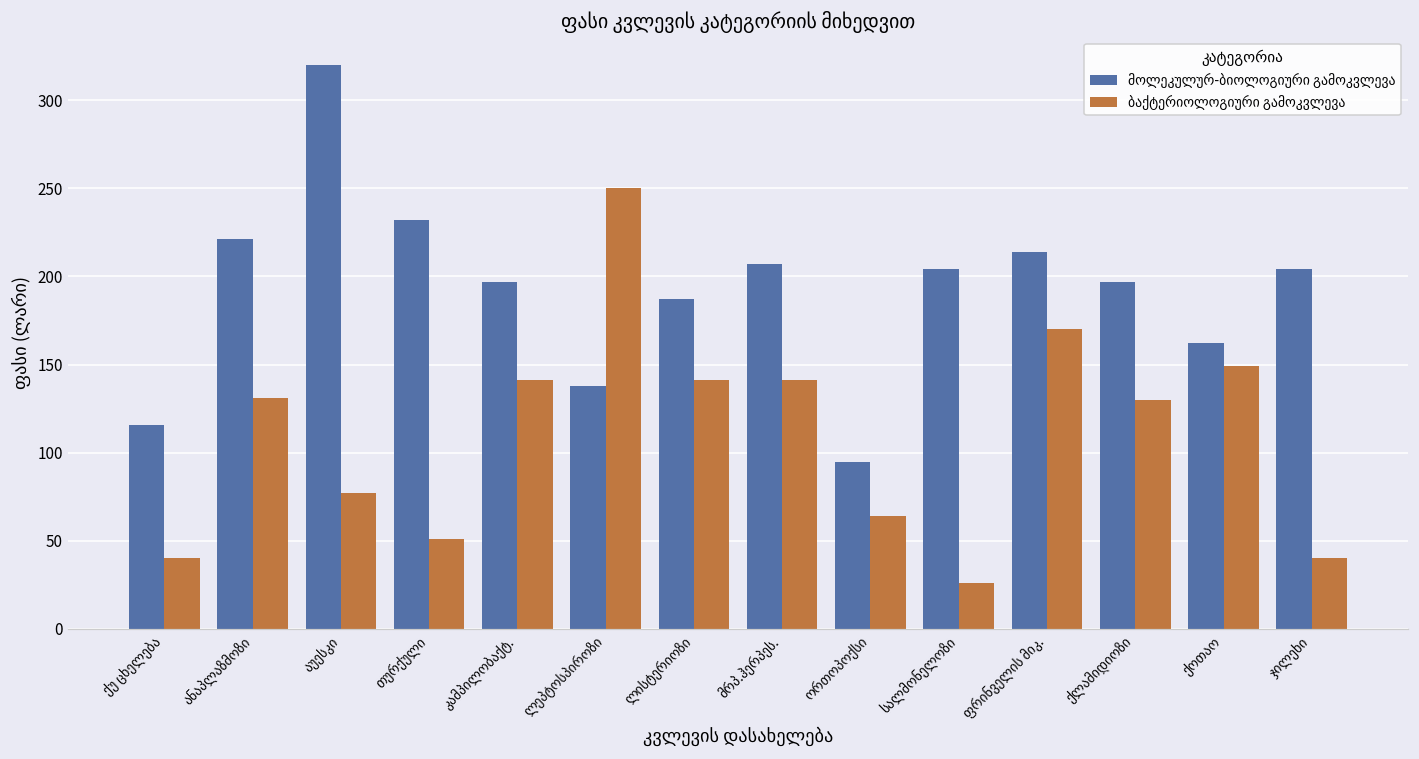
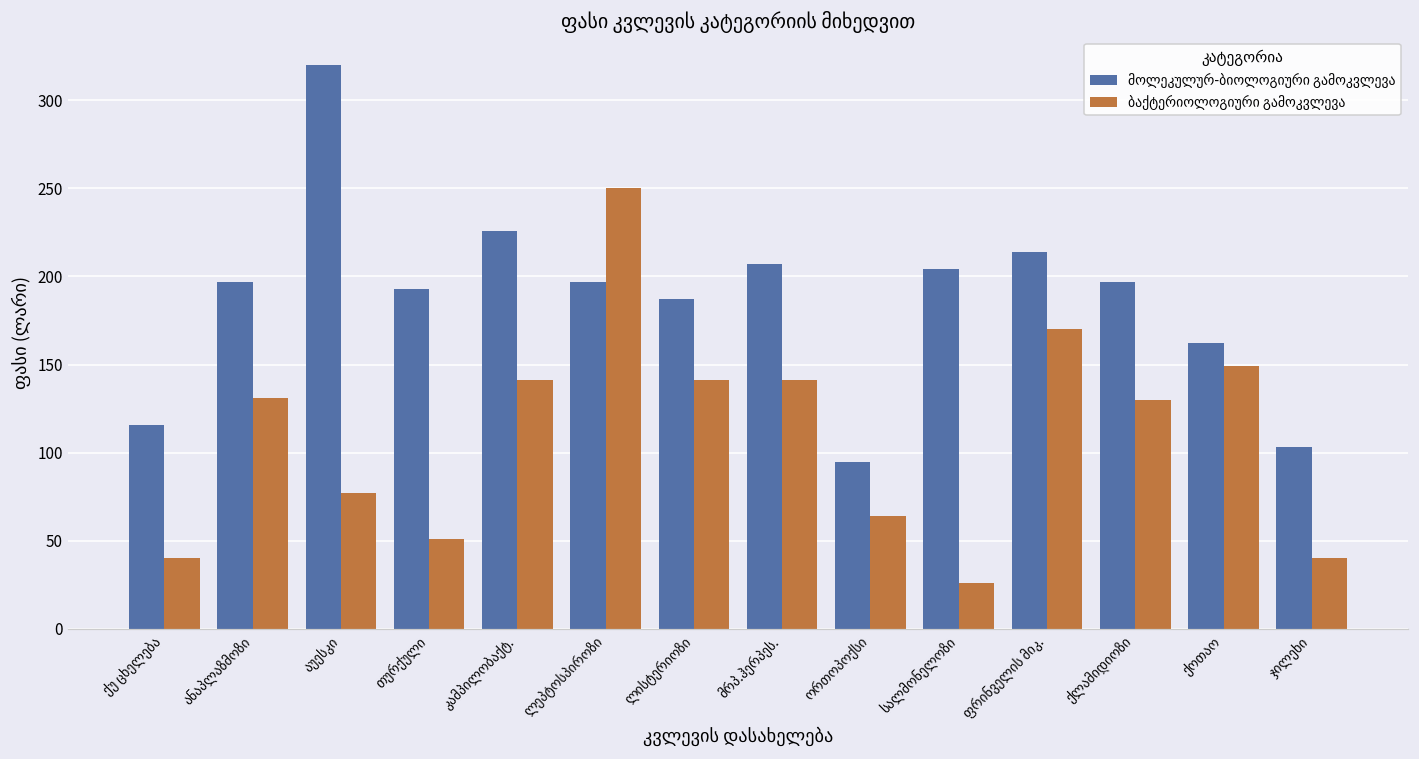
მოლეკულურ-ბიოლოგიური გამოკვლევა, ანაპლაზმოზი: 221 -> 197
მოლეკულურ-ბიოლოგიური გამოკვლევა, თურქული: 232 -> 193
მოლეკულურ-ბიოლოგიური გამოკვლევა, კამპილობაქტ.: 197 -> 226
მოლეკულურ-ბიოლოგიური გამოკვლევა, ლეპტოსპიროზი: 138 -> 197
მოლეკულურ-ბიოლოგიური გამოკვლევა, ჯილეხი: 204 -> 103
